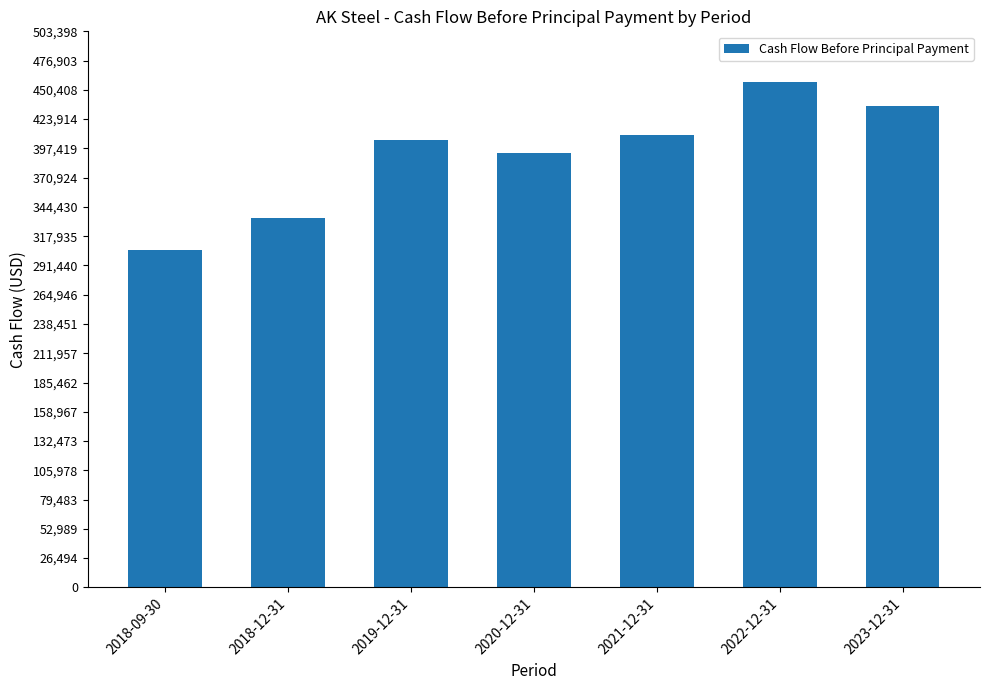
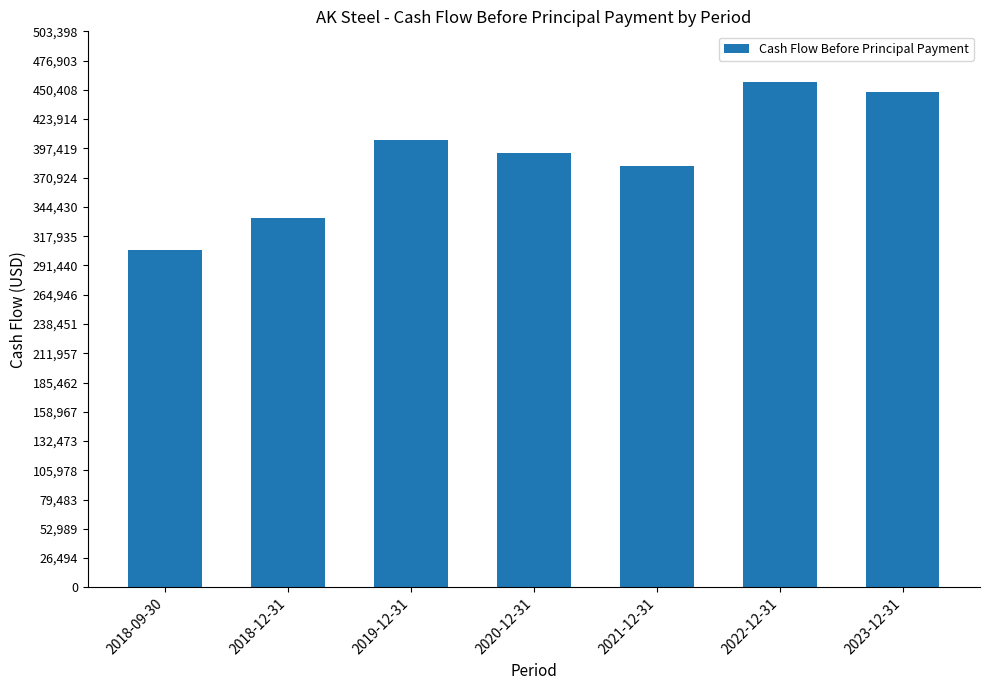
2021-12-31: 410,000 -> 381,000
2023-12-31: 436,000 -> 448,000
